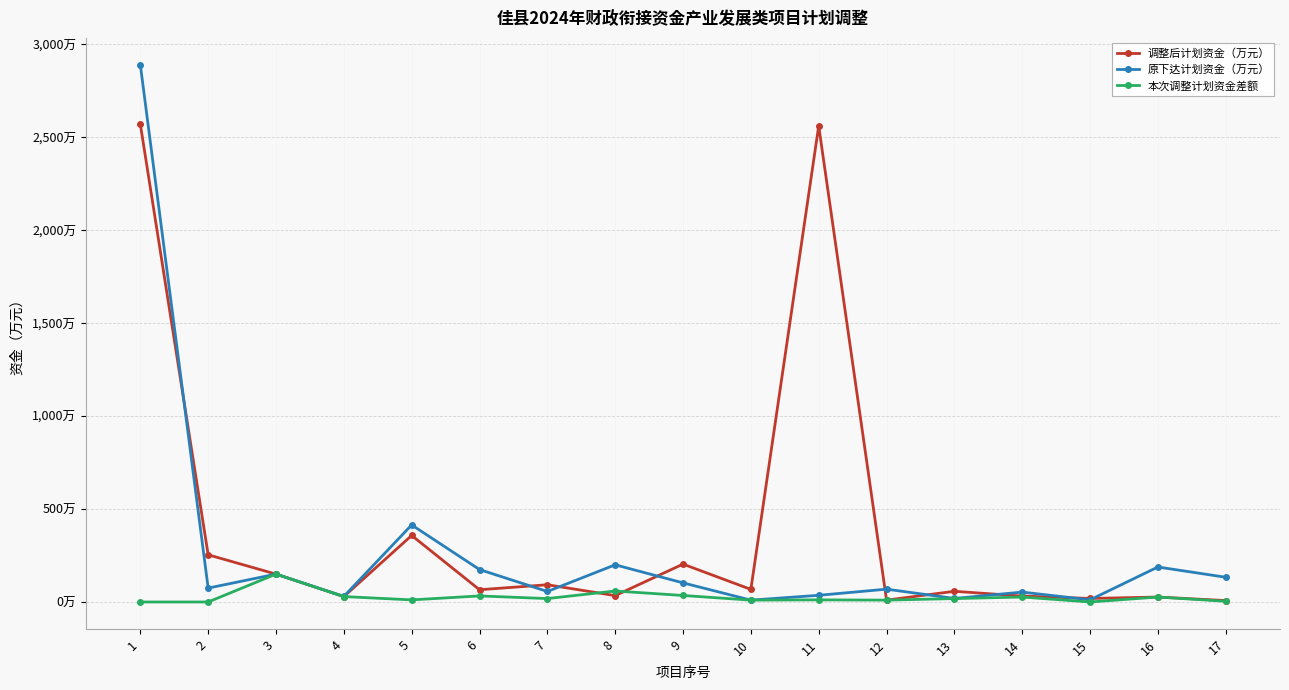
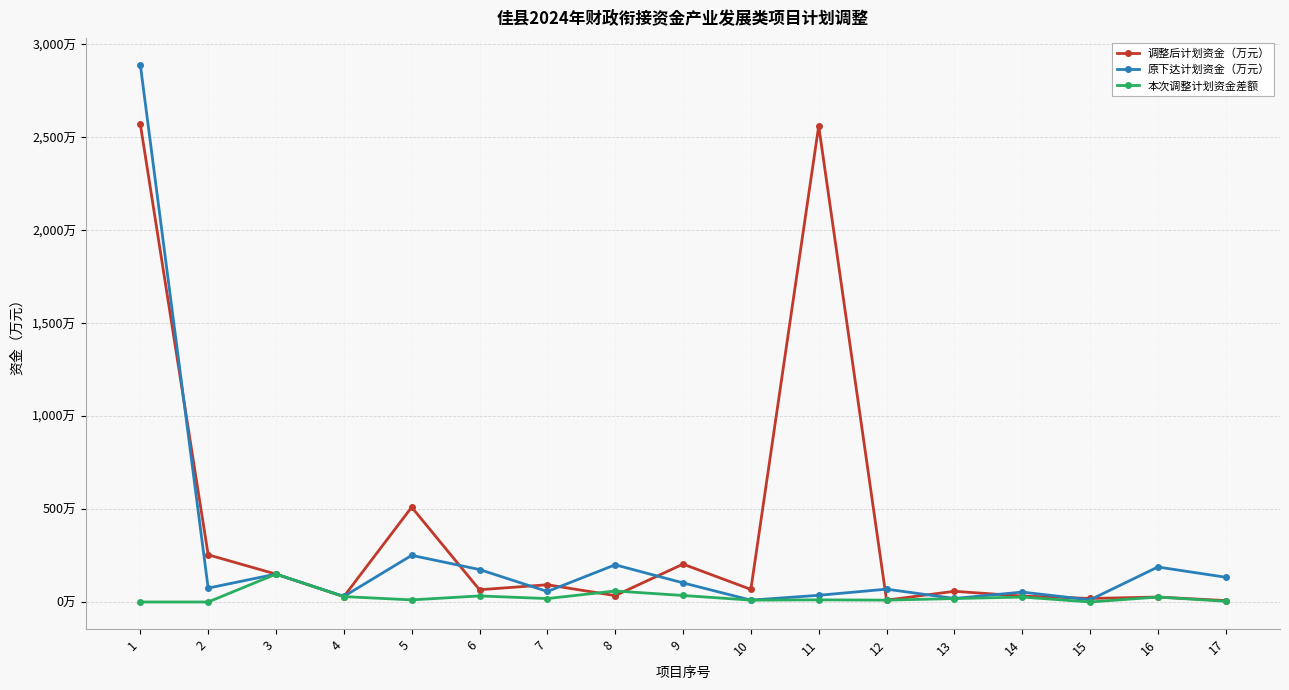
调整后计划资金（万元）, 5: 360万 -> 510万
原下达计划资金（万元）, 5: 410万 -> 250万
